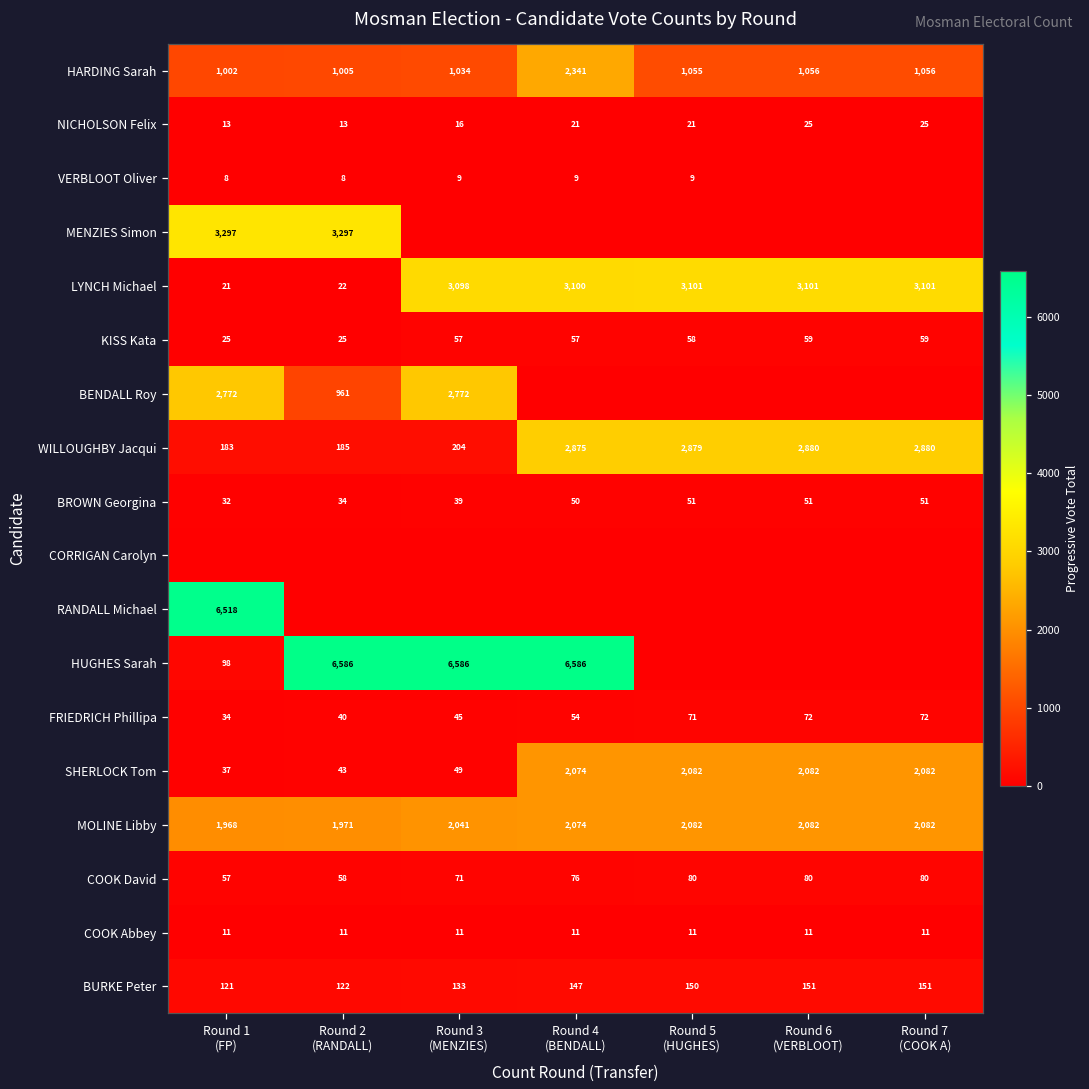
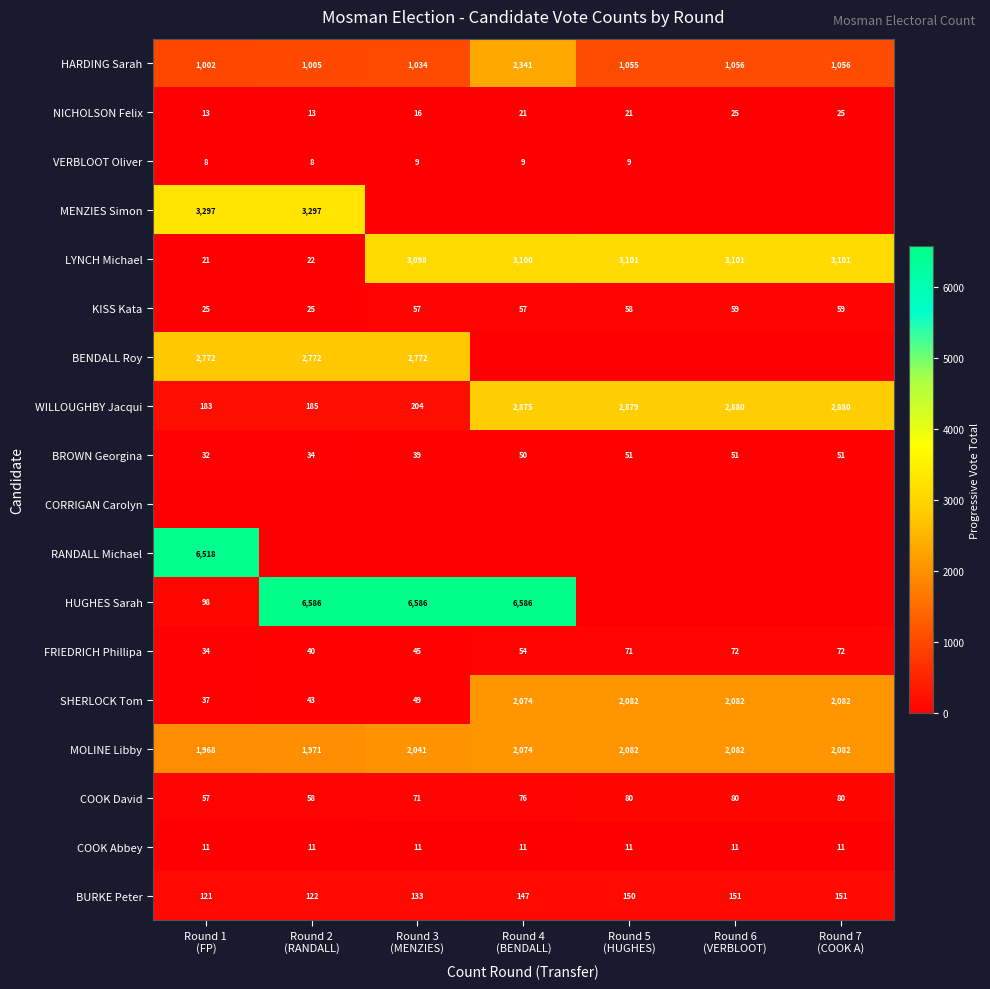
BENDALL Roy, Round 2 (RANDALL): 961 -> 2,772
